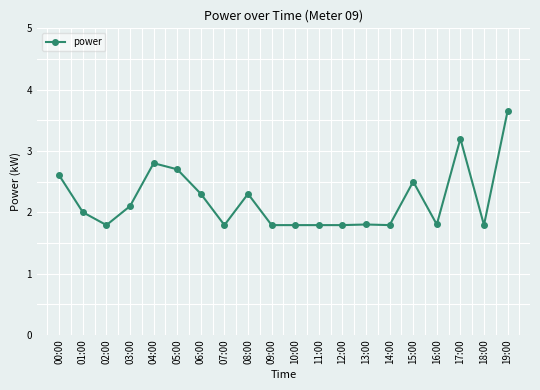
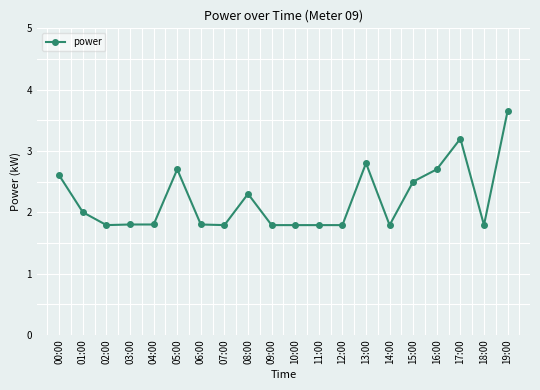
03:00: 2.1 -> 1.8
04:00: 2.8 -> 1.8
06:00: 2.3 -> 1.8
13:00: 1.8 -> 2.8
16:00: 1.8 -> 2.7
